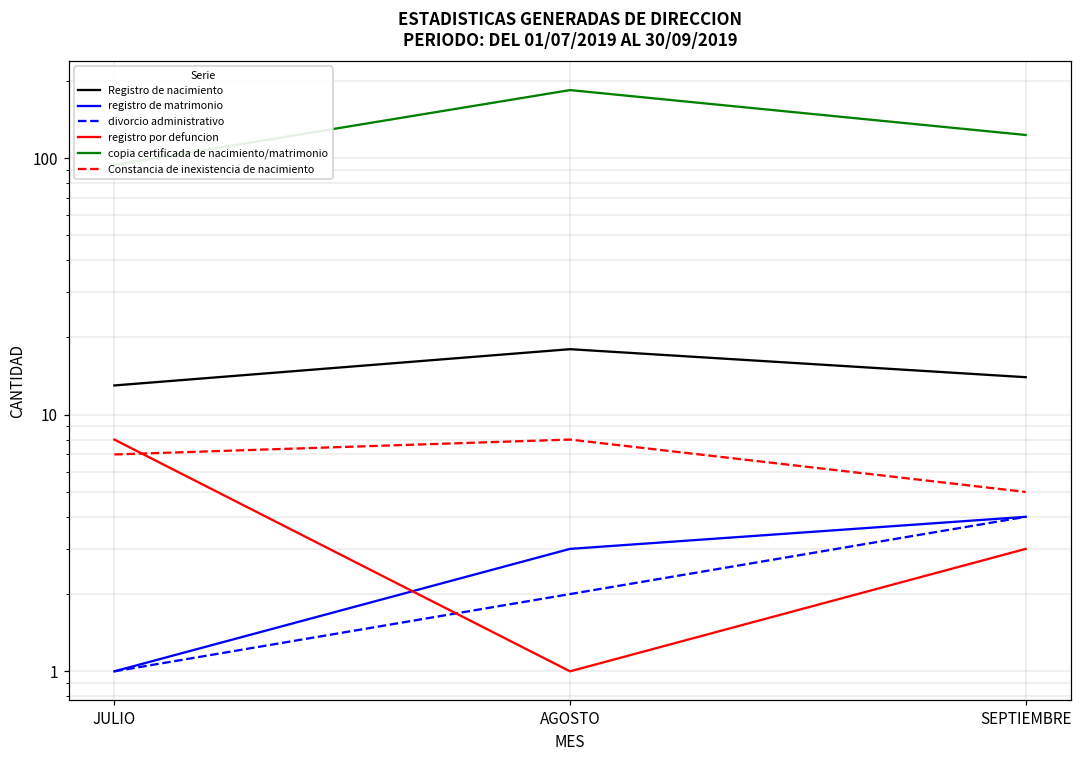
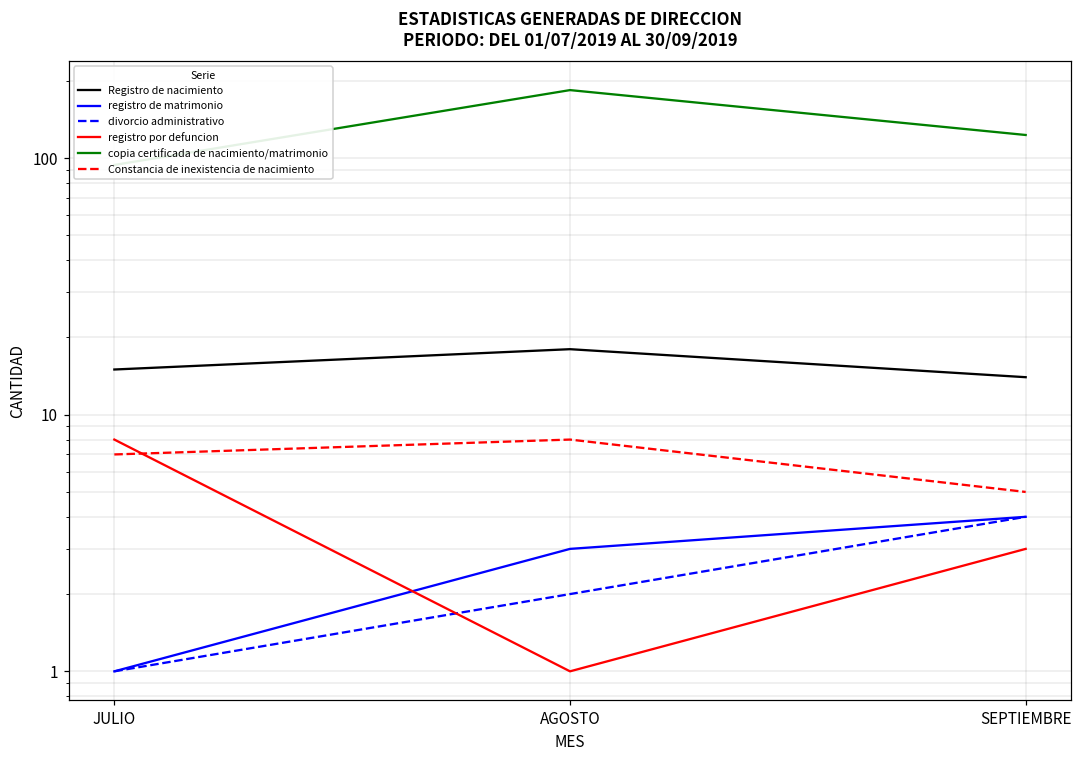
Registro de nacimiento, JULIO: 13 -> 15
